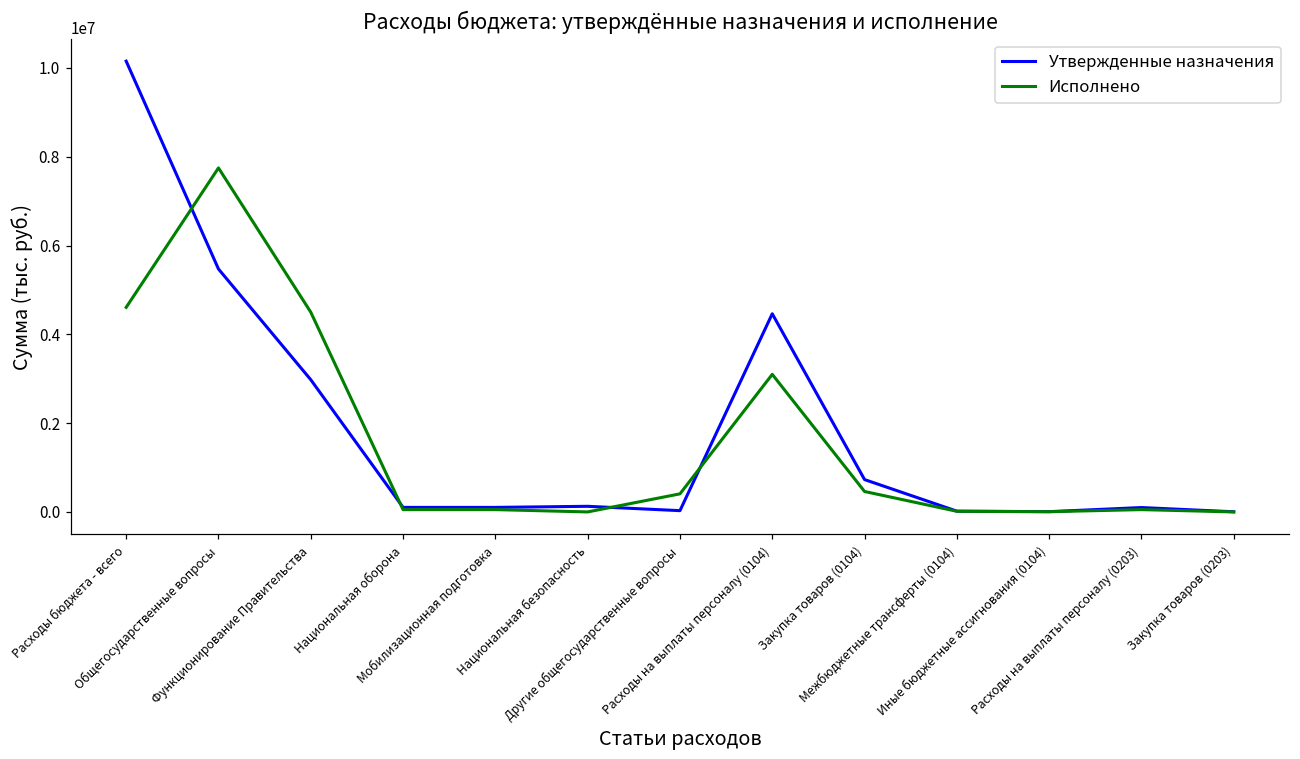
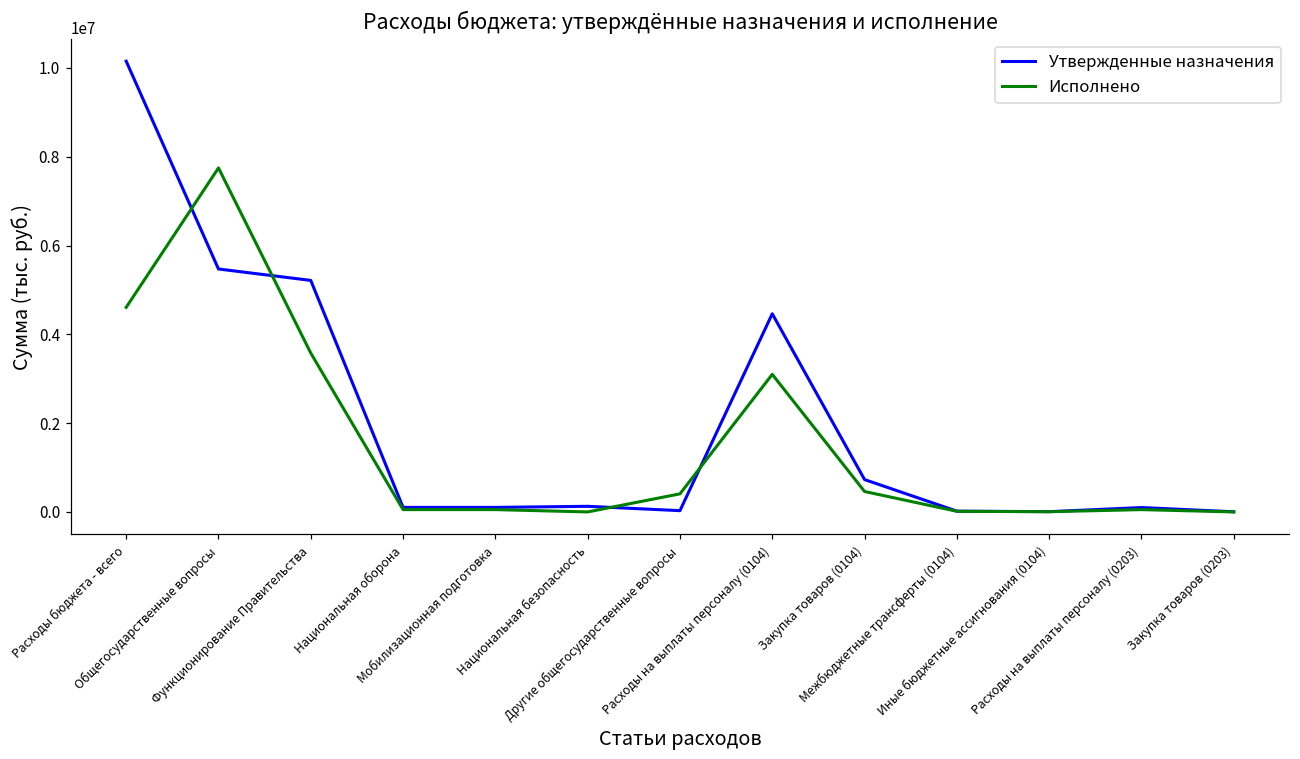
Утвержденные назначения, Функционирование Правительства: 3000000 -> 5200000
Исполнено, Функционирование Правительства: 4500000 -> 3600000
